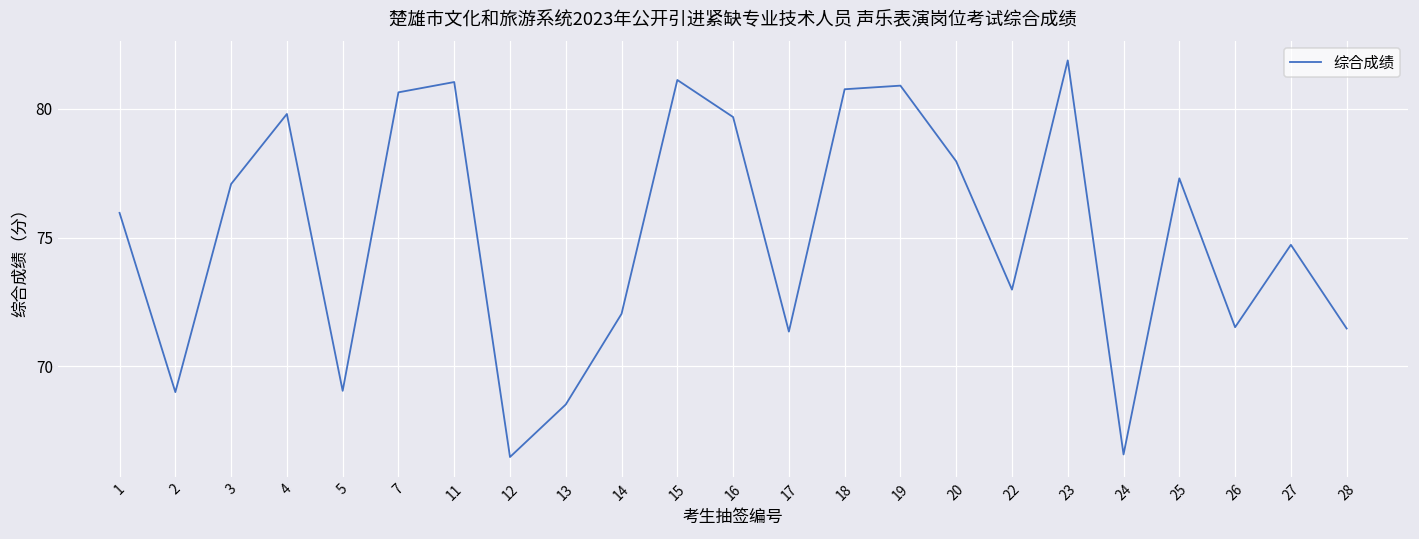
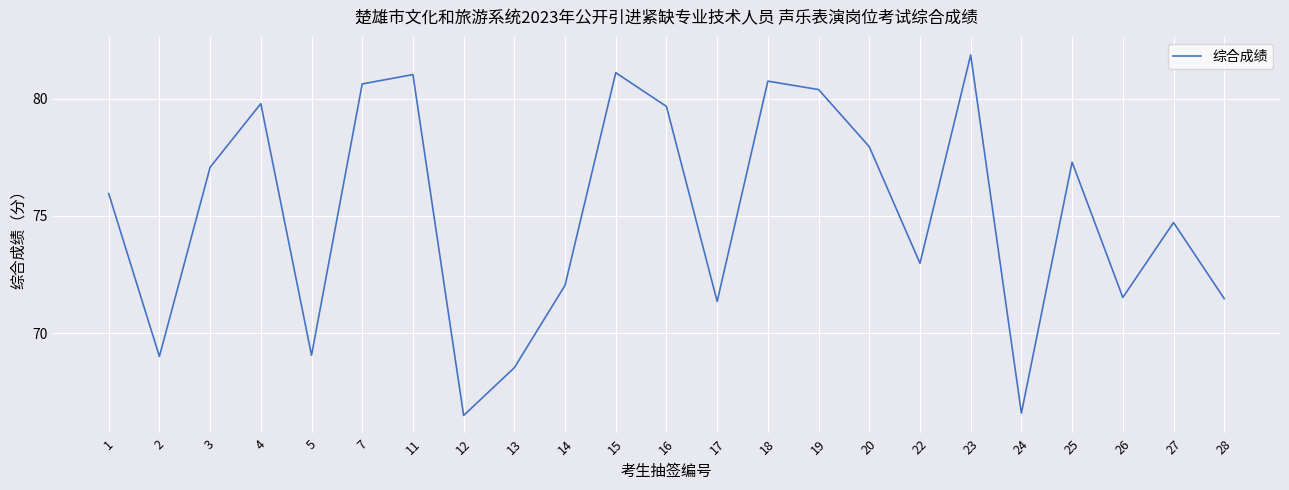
19: 80.9 -> 80.4
